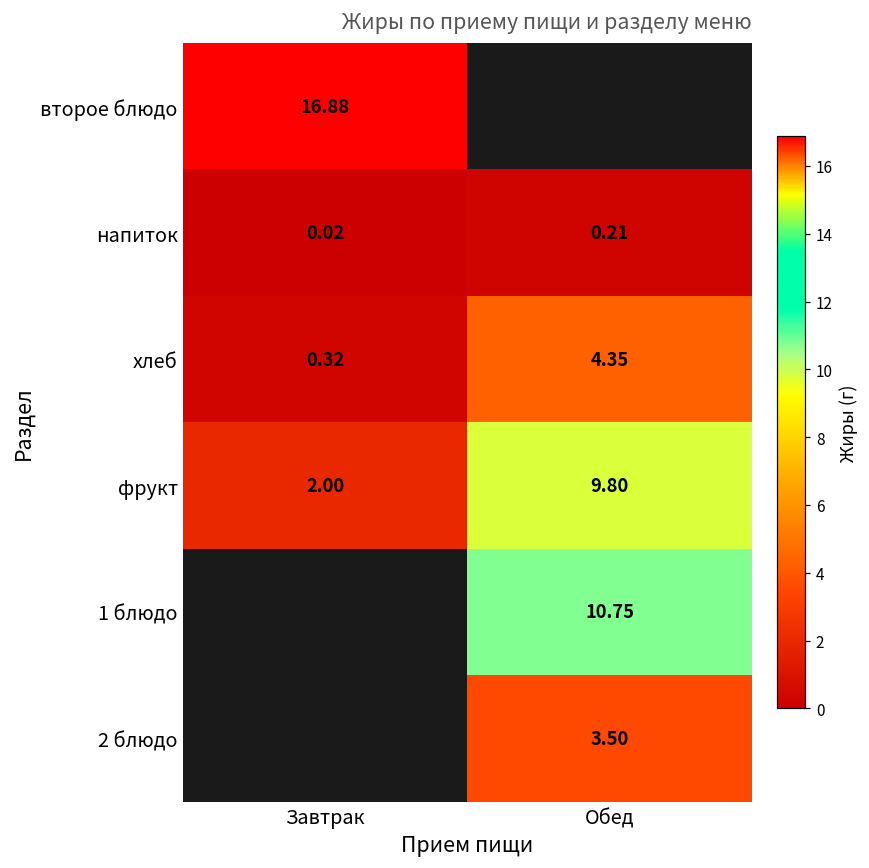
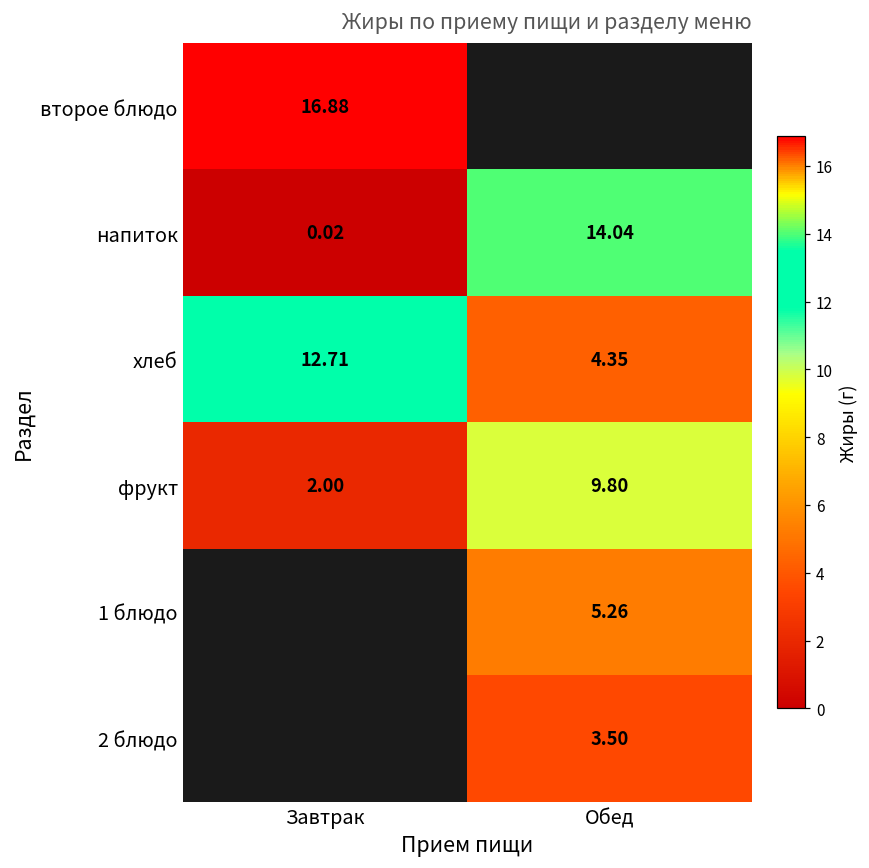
напиток, Обед: 0.21 -> 14.04
хлеб, Завтрак: 0.32 -> 12.71
1 блюдо, Обед: 10.75 -> 5.26
